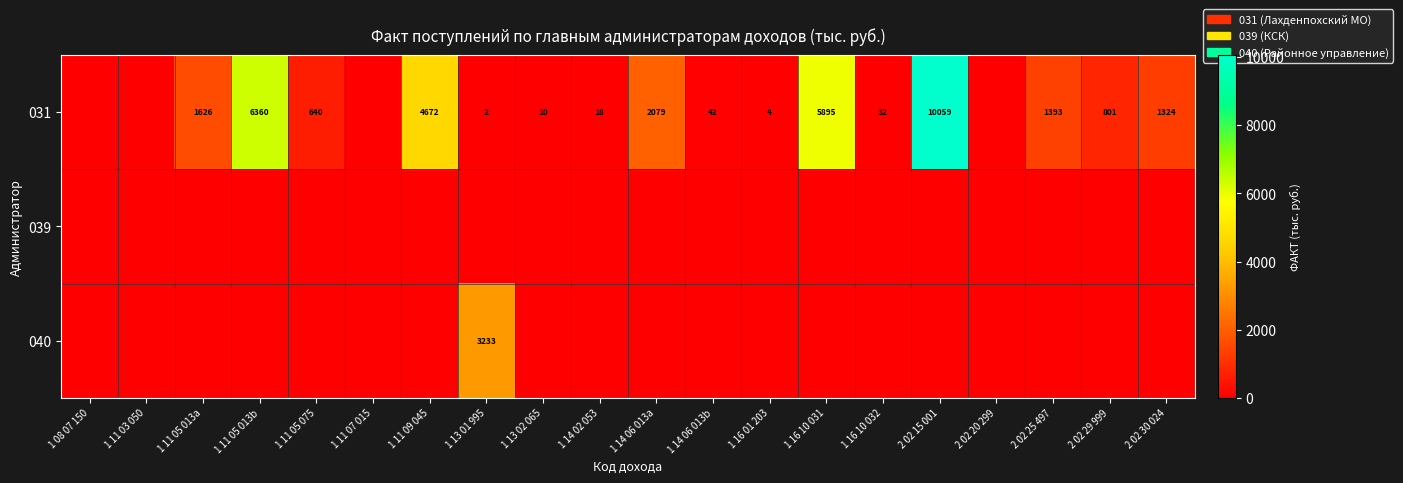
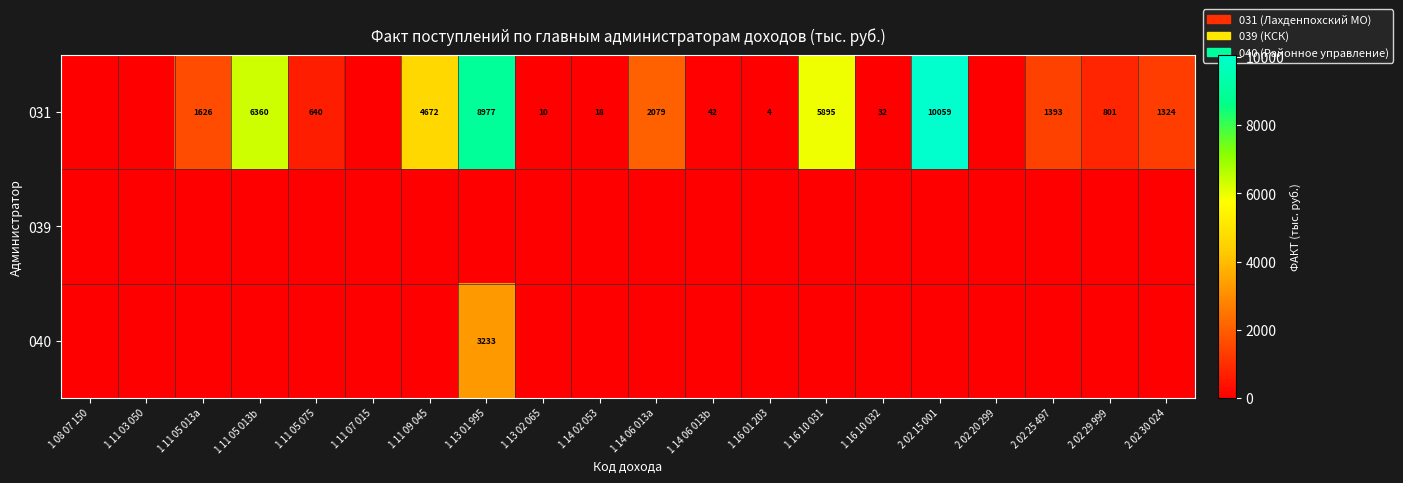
031, 1 13 01 995: 2 -> 8977
